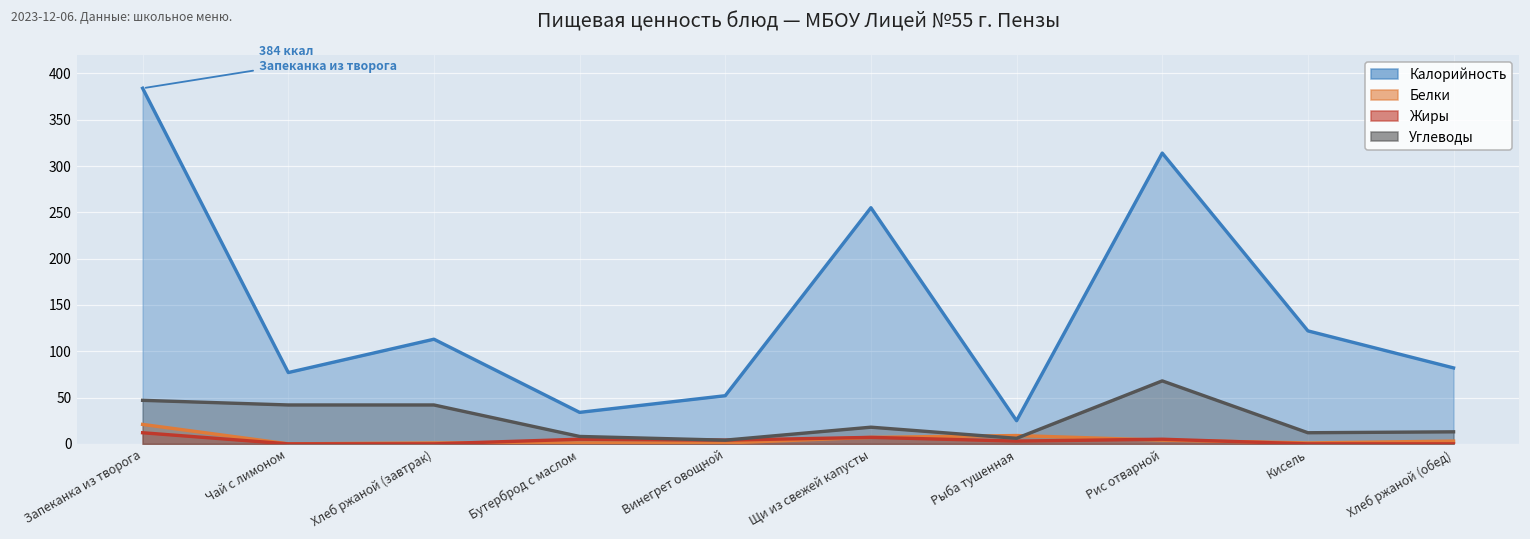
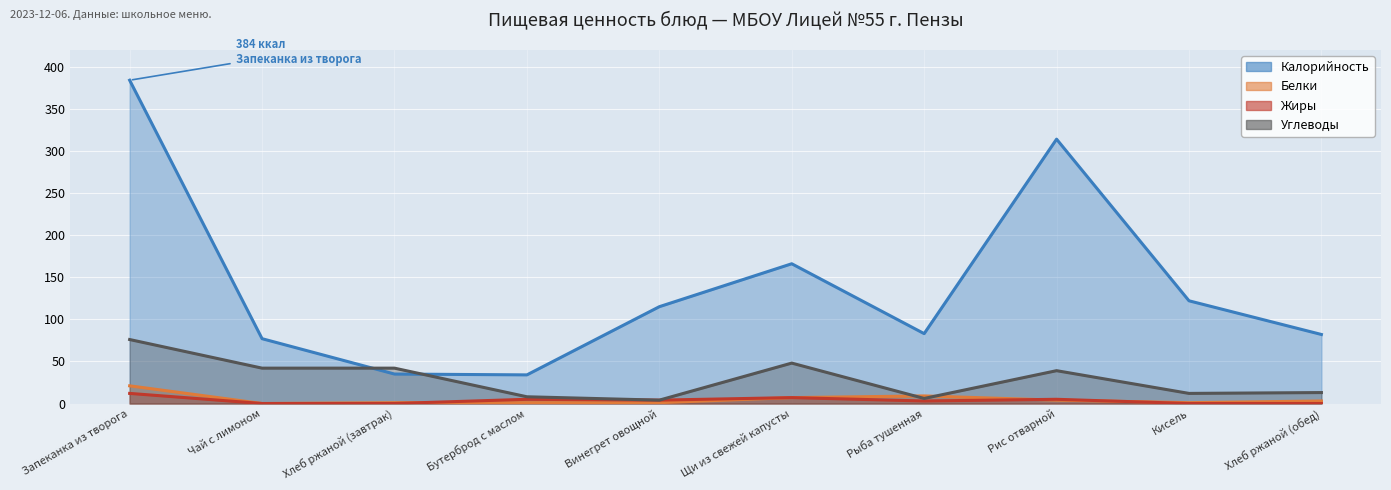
Углеводы, Запеканка из творога: 50 -> 80
Калорийность, Хлеб ржаной (завтрак): 110 -> 40
Калорийность, Винегрет овощной: 50 -> 120
Калорийность, Щи из свежей капусты: 260 -> 170
Углеводы, Щи из свежей капусты: 20 -> 50
Калорийность, Рыба тушенная: 30 -> 80
Углеводы, Рис отварной: 70 -> 40
